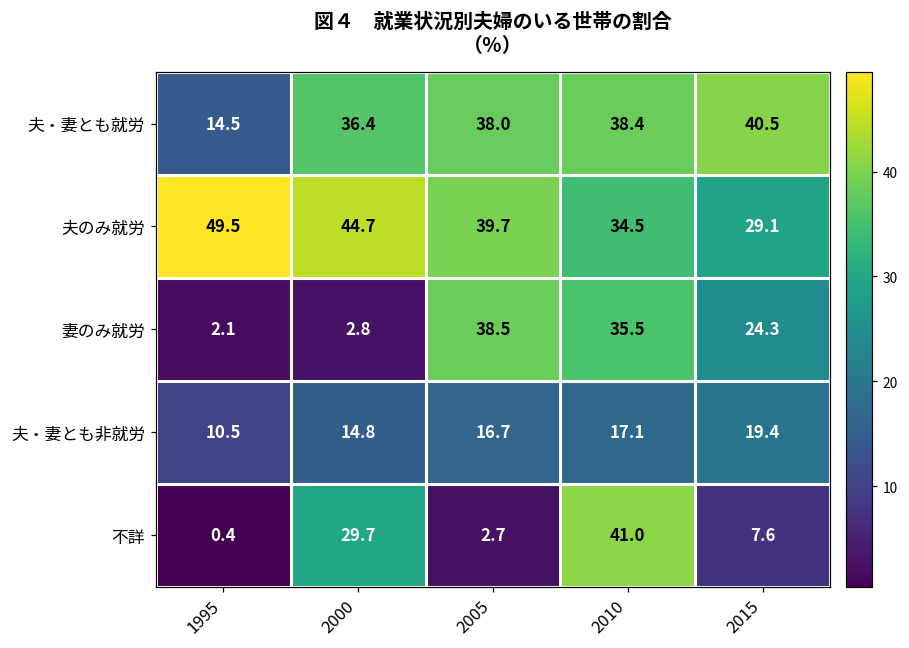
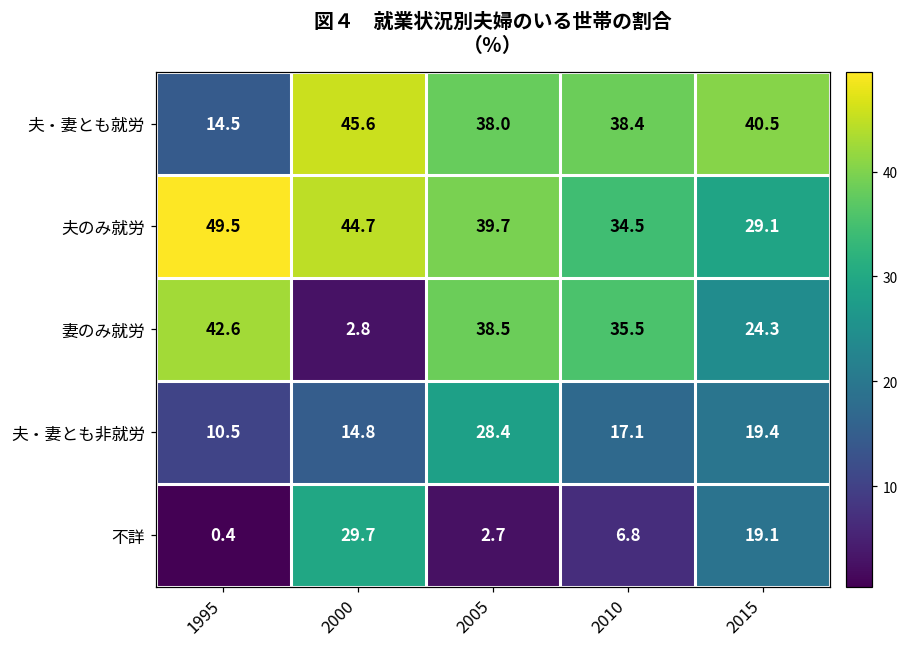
夫・妻とも就労, 2000: 36.4 -> 45.6
妻のみ就労, 1995: 2.1 -> 42.6
夫・妻とも非就労, 2005: 16.7 -> 28.4
不詳, 2010: 41.0 -> 6.8
不詳, 2015: 7.6 -> 19.1
